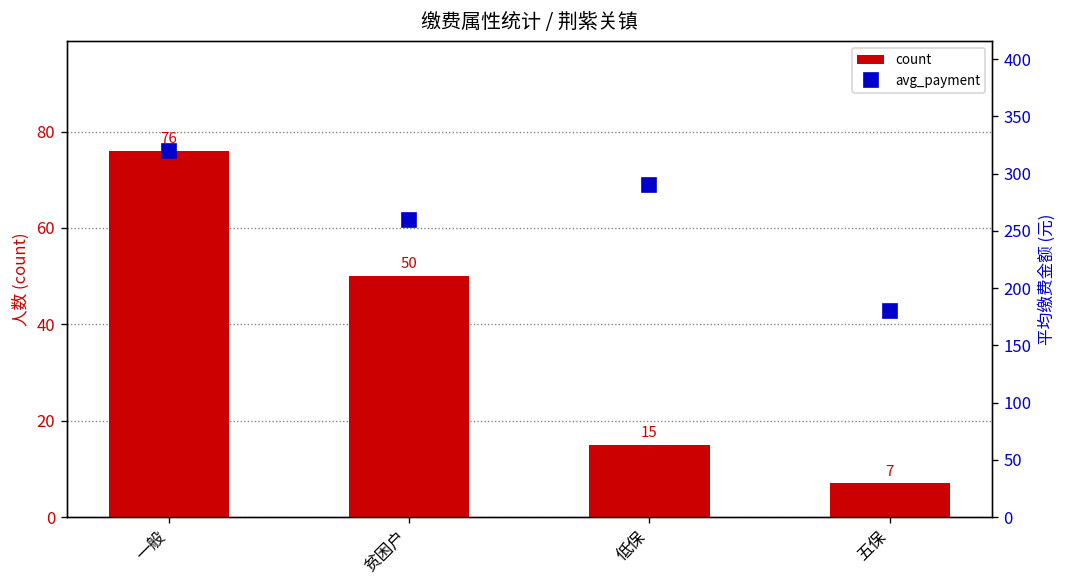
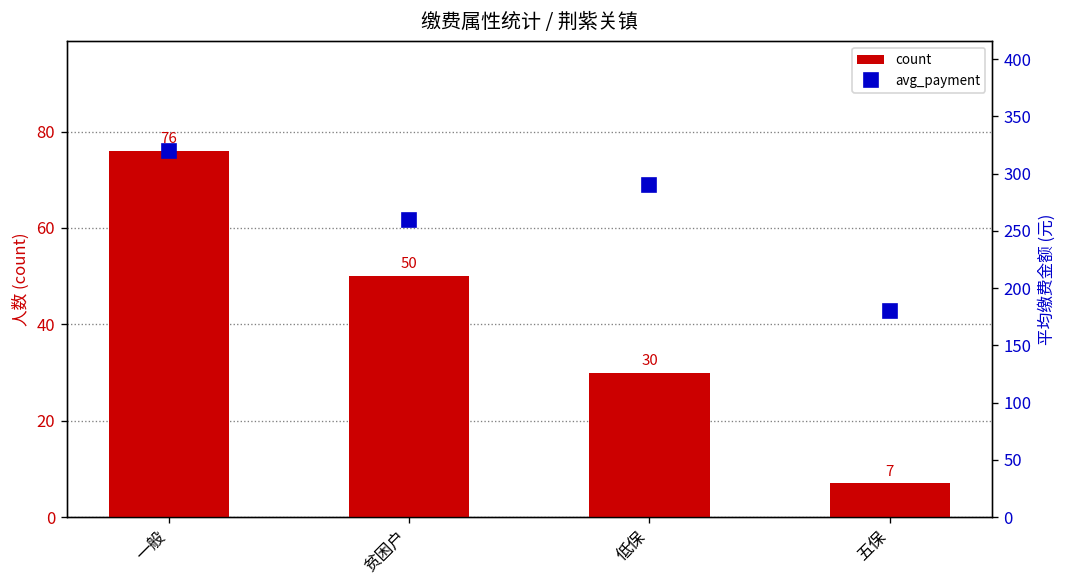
count, 低保: 15 -> 30
